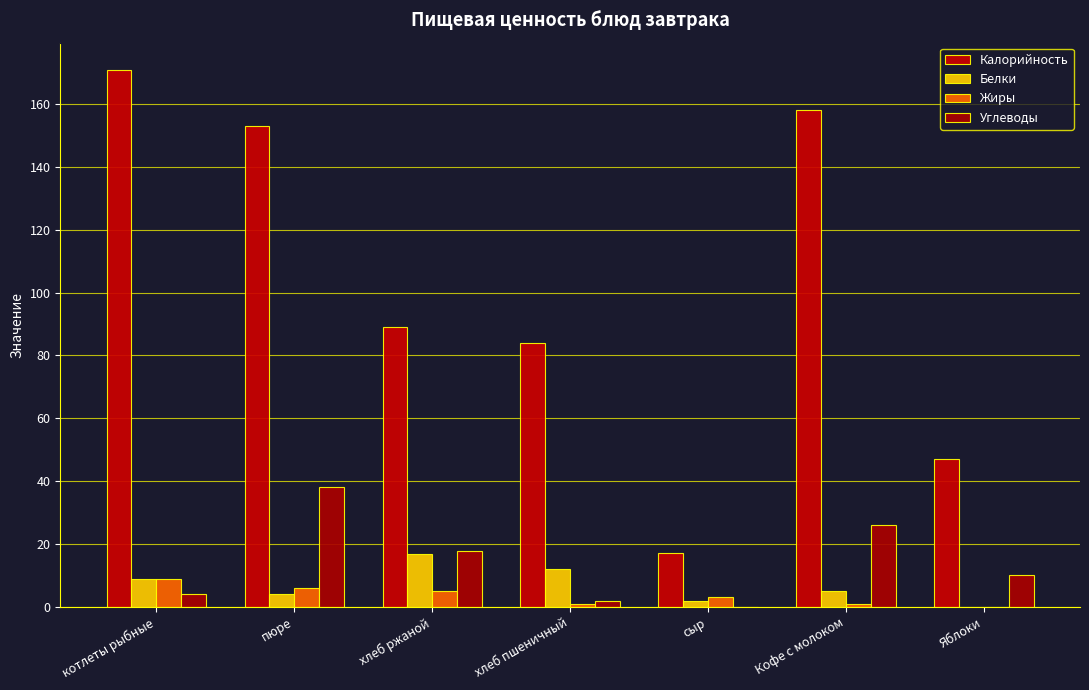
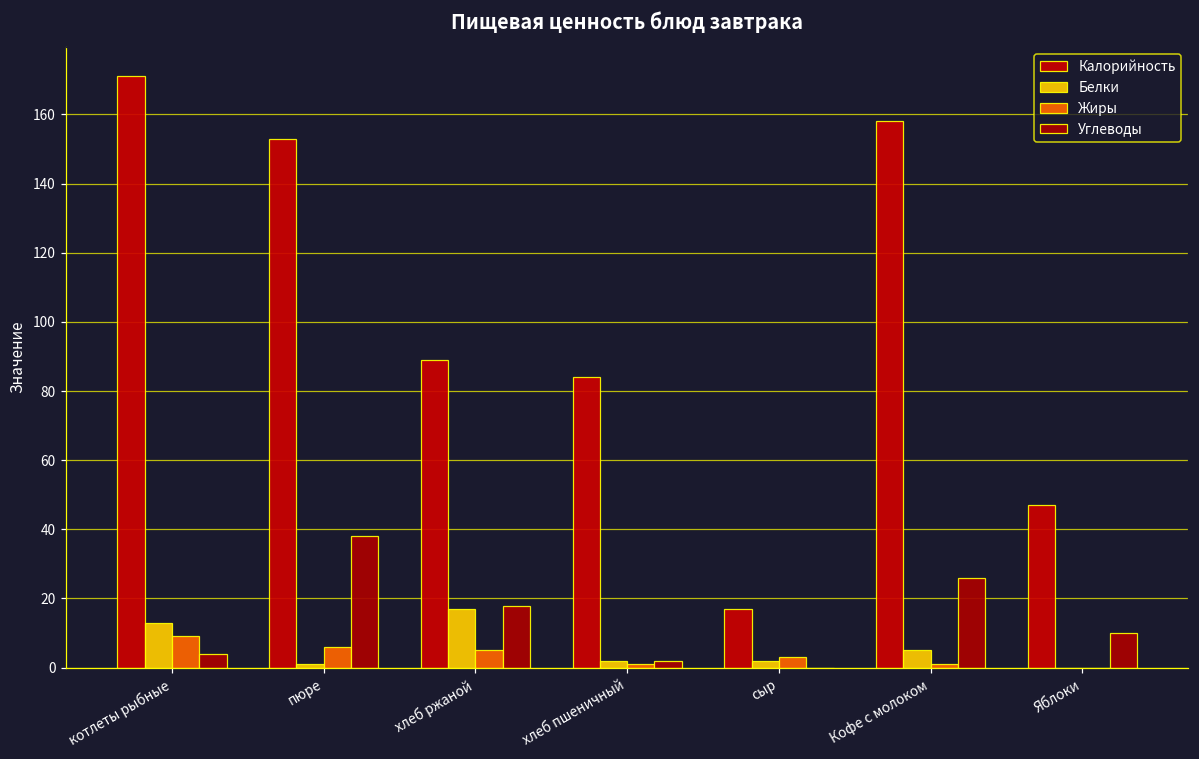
Белки, котлеты рыбные: 9 -> 13
Белки, пюре: 4 -> 1
Белки, хлеб пшеничный: 12 -> 2
